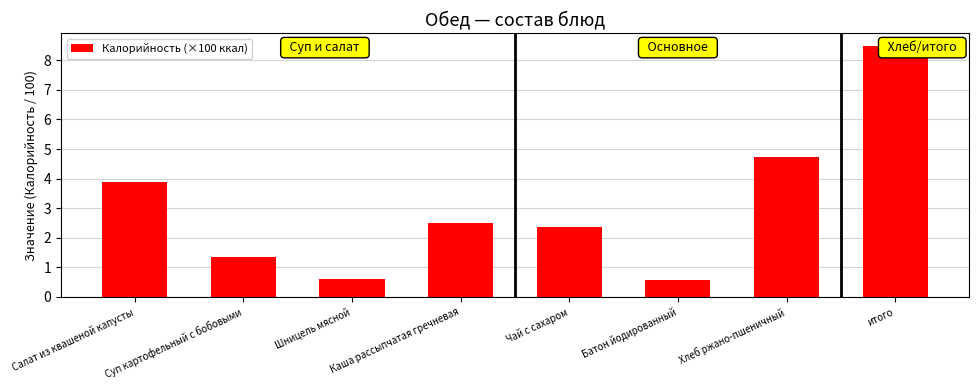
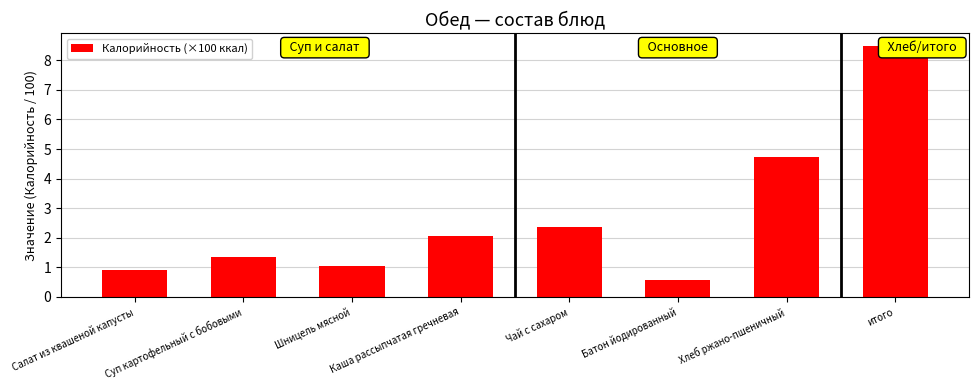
Салат из квашеной капусты: 3.9 -> 0.9
Шницель мясной: 0.6 -> 1.0
Каша рассыпчатая гречневая: 2.5 -> 2.1
